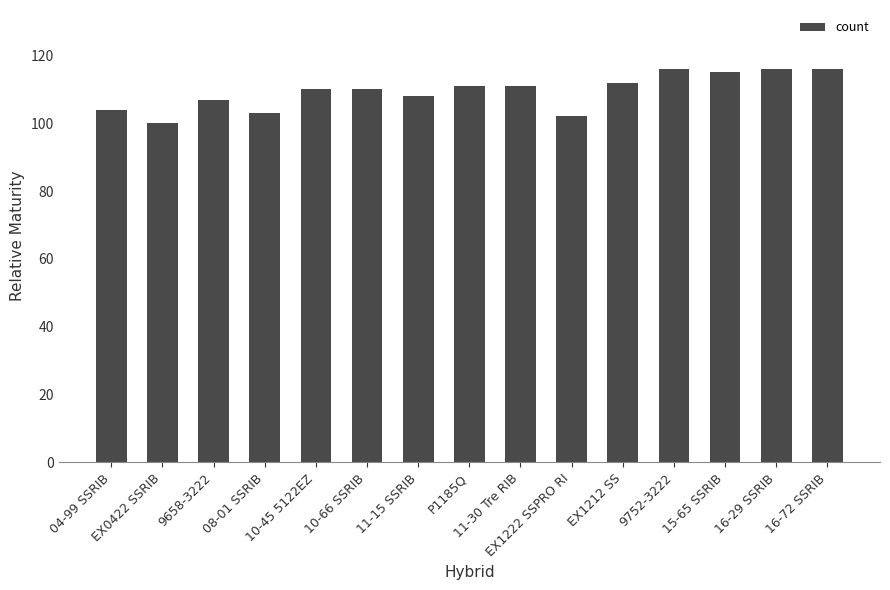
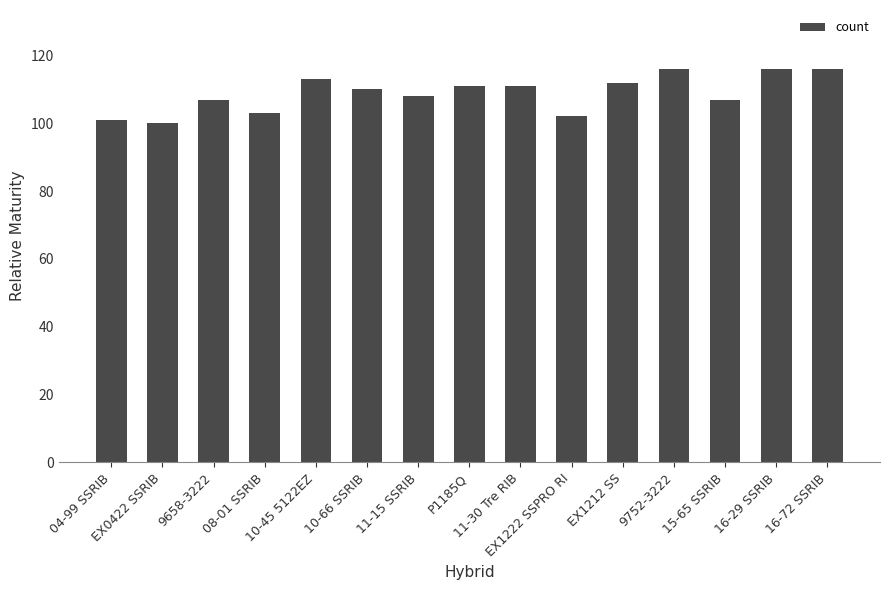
04-99 SSRIB: 104 -> 101
10-45 5122EZ: 110 -> 113
15-65 SSRIB: 115 -> 107
